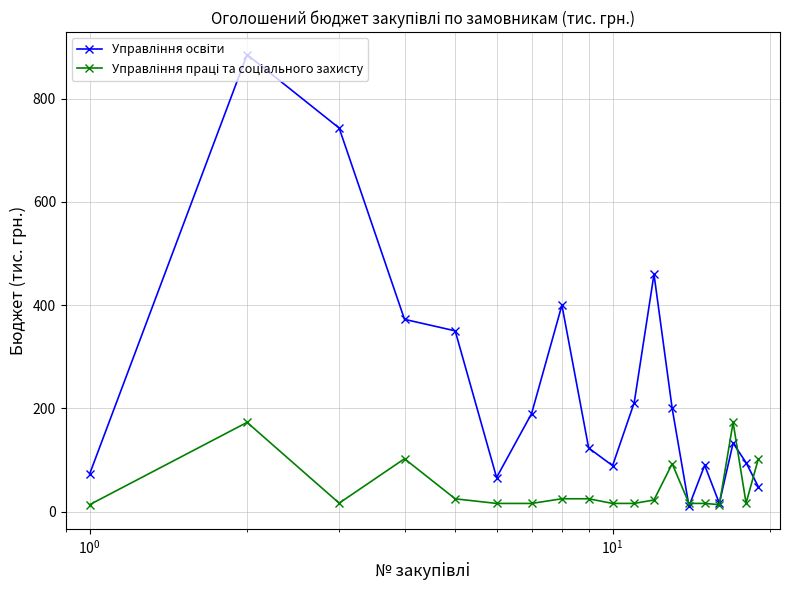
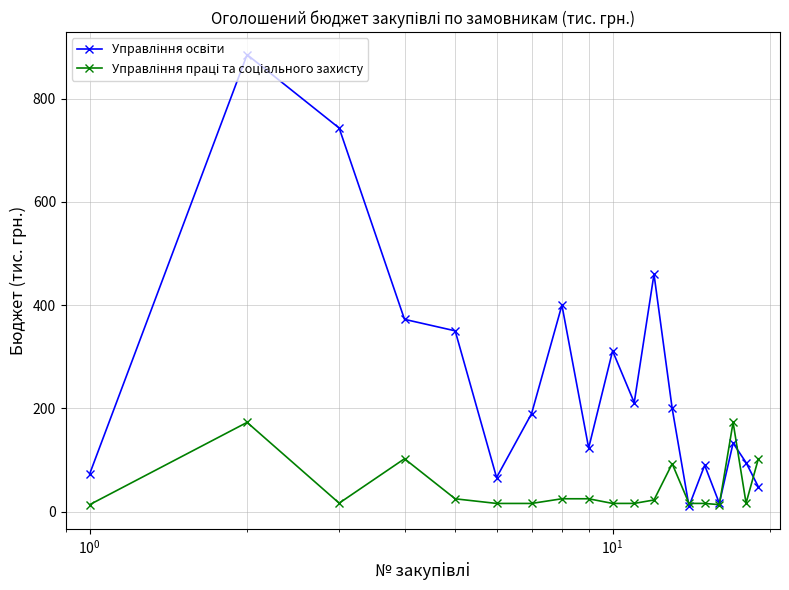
Управління освіти, 10^1: 90 -> 310
